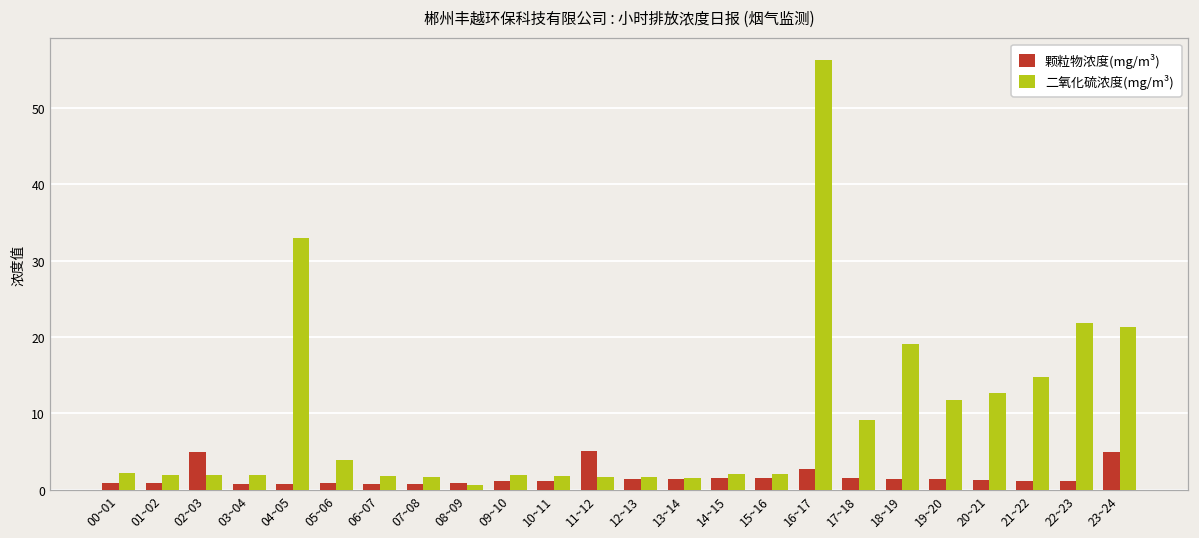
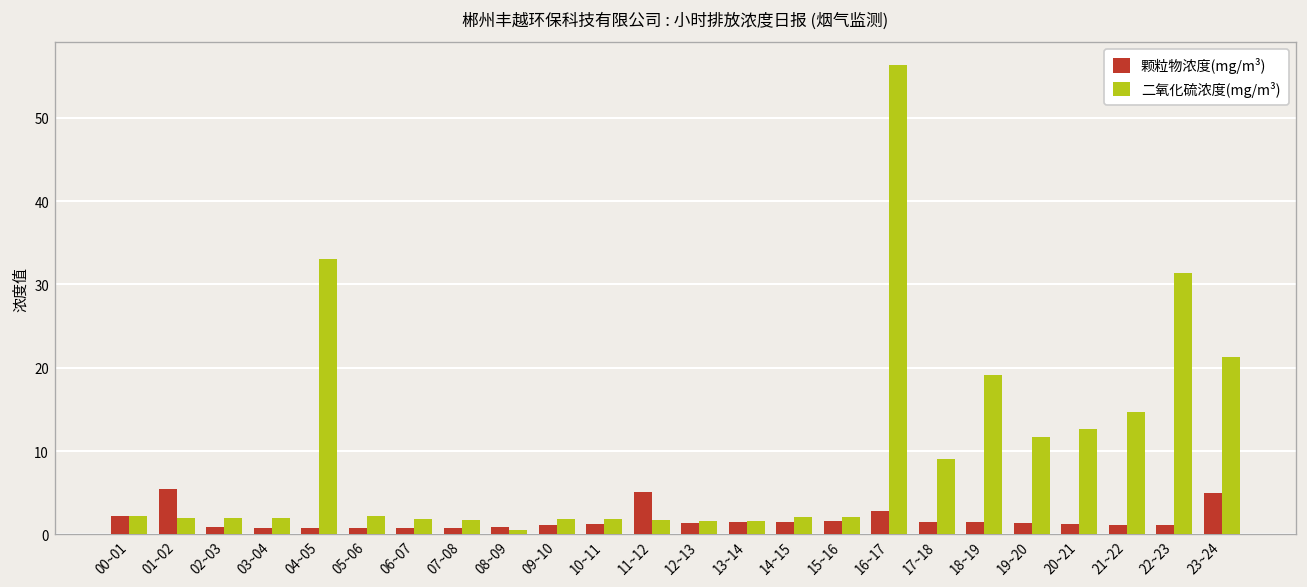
颗粒物浓度(mg/m³), 00~01: 1 -> 2
颗粒物浓度(mg/m³), 01~02: 1 -> 5
颗粒物浓度(mg/m³), 02~03: 5 -> 1
二氧化硫浓度(mg/m³), 05~06: 4 -> 2
二氧化硫浓度(mg/m³), 22~23: 22 -> 31
